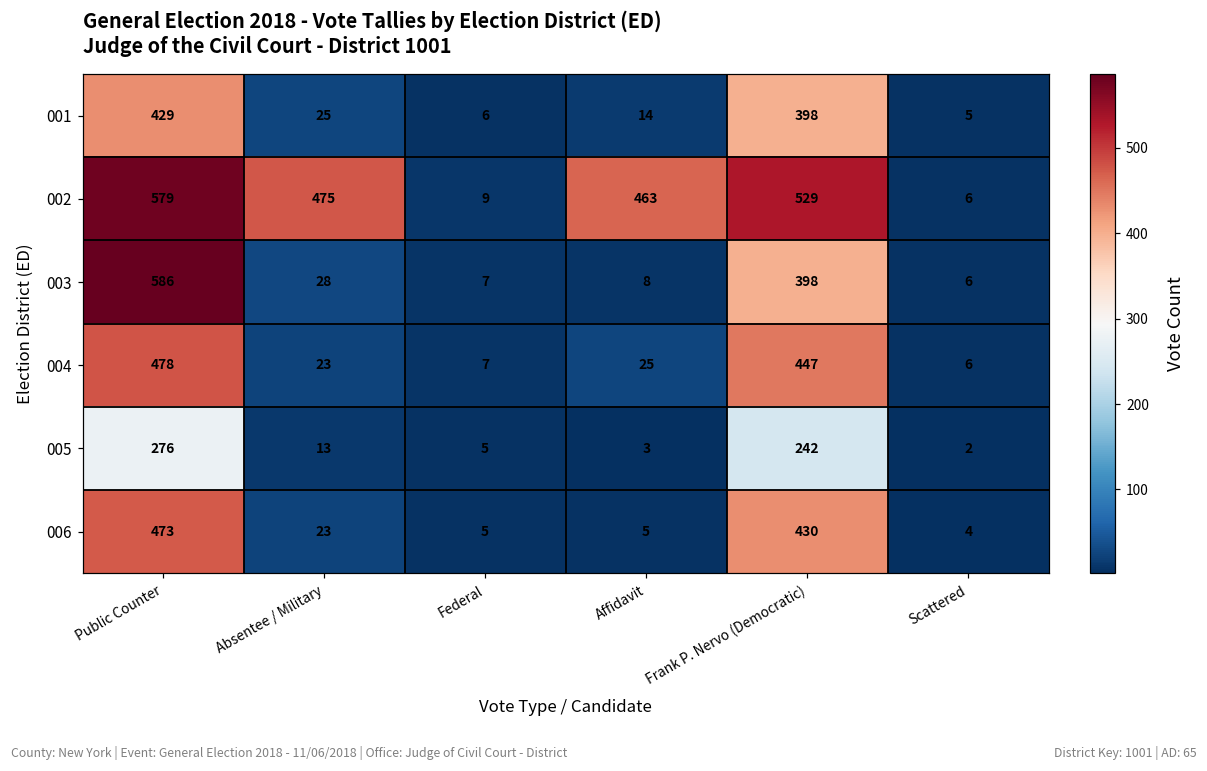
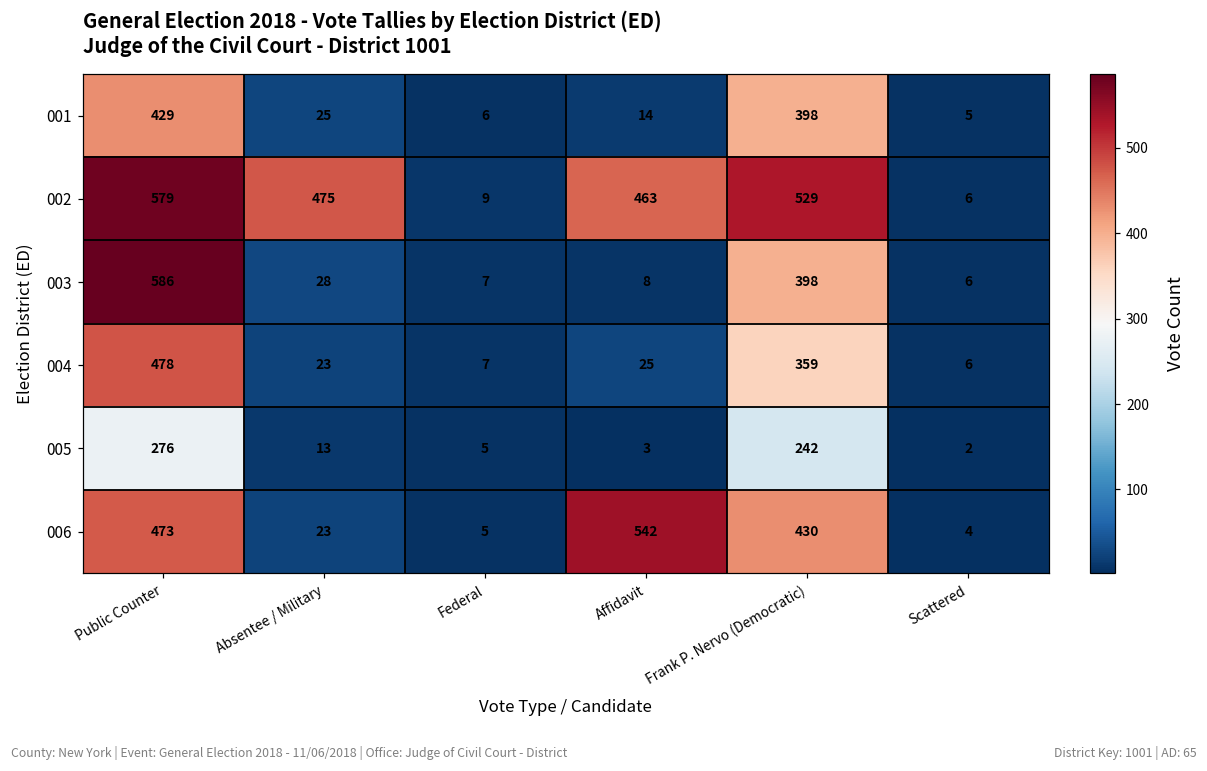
004, Frank P. Nervo (Democratic): 447 -> 359
006, Affidavit: 5 -> 542
